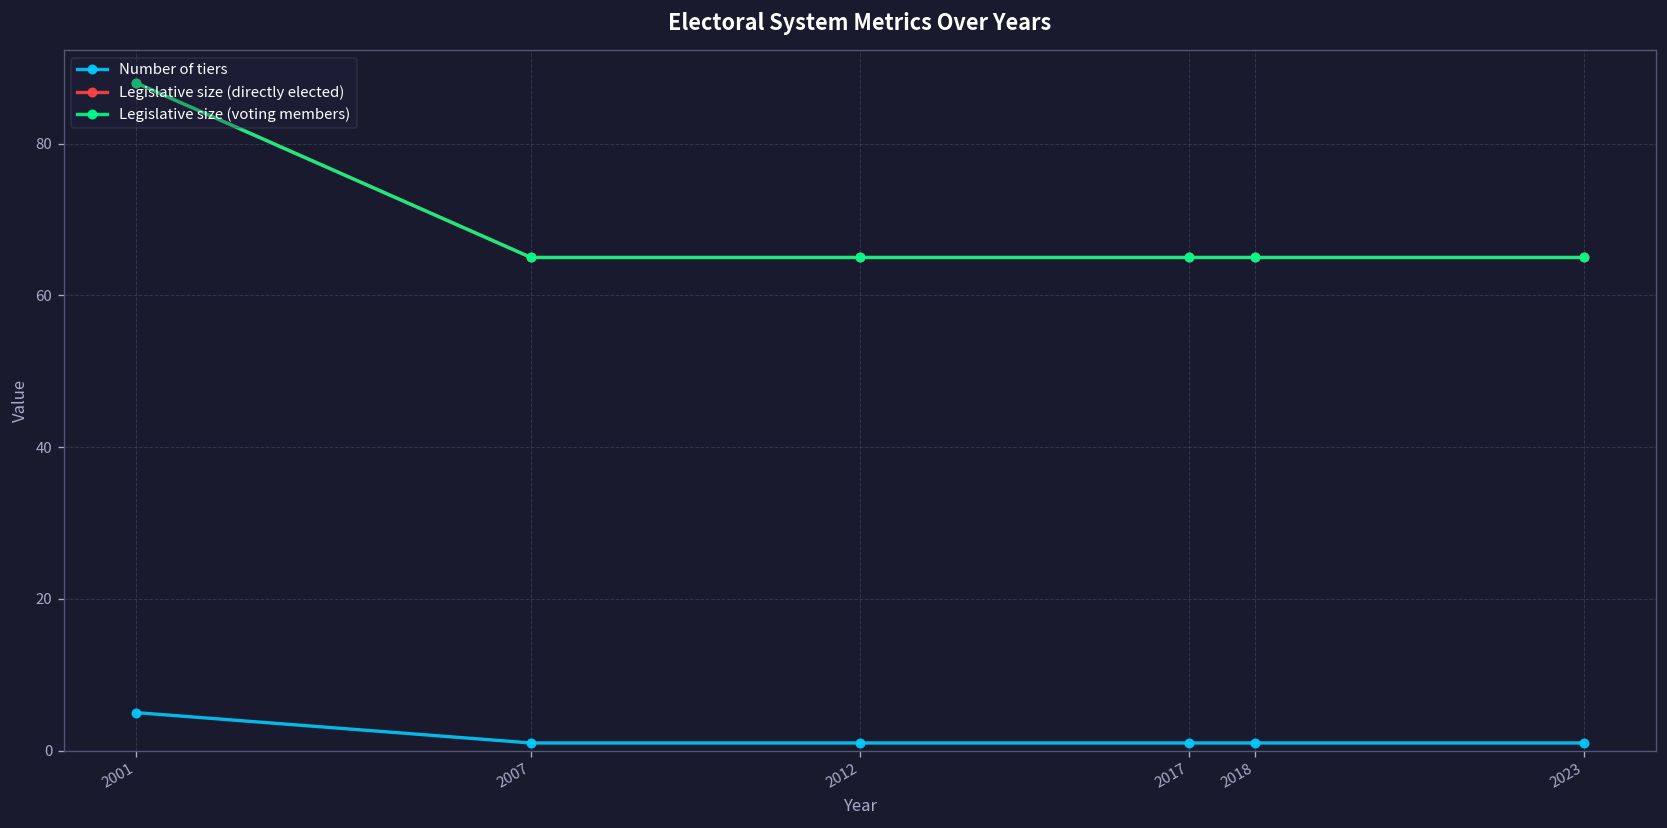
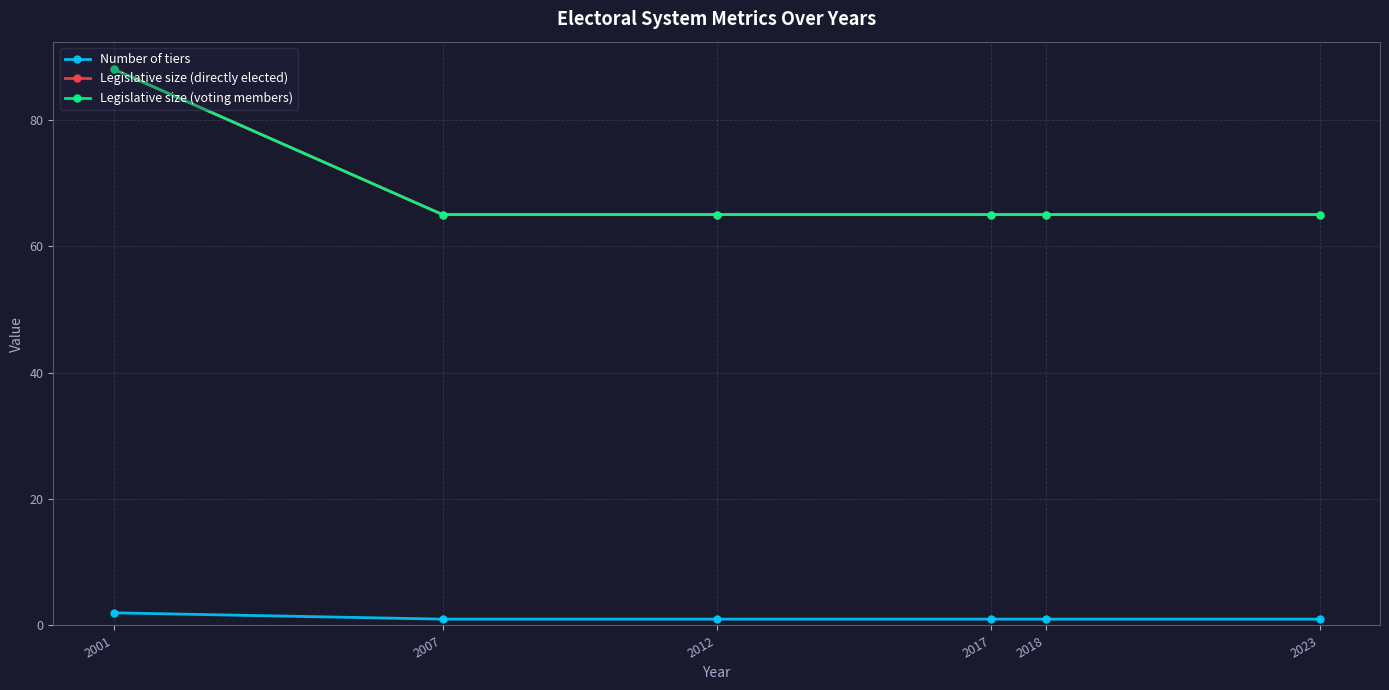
Number of tiers, 2001: 5 -> 2
